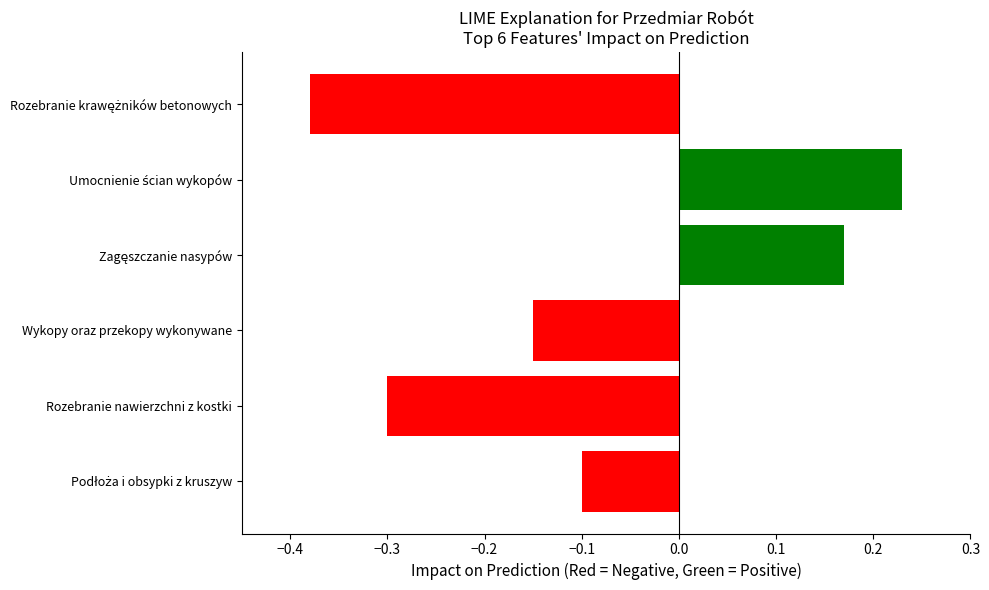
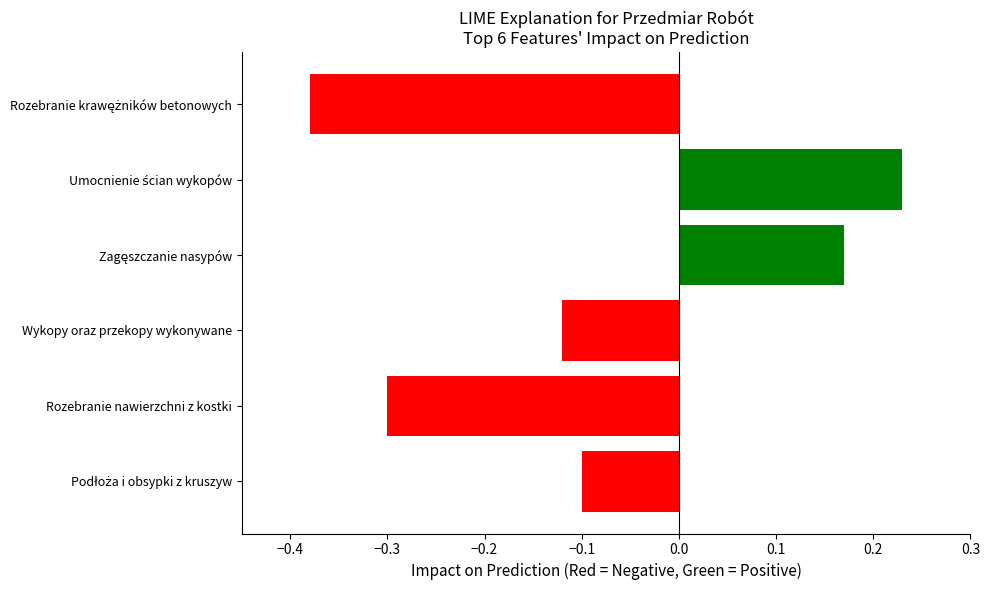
Wykopy oraz przekopy wykonywane: -0.15 -> -0.12
